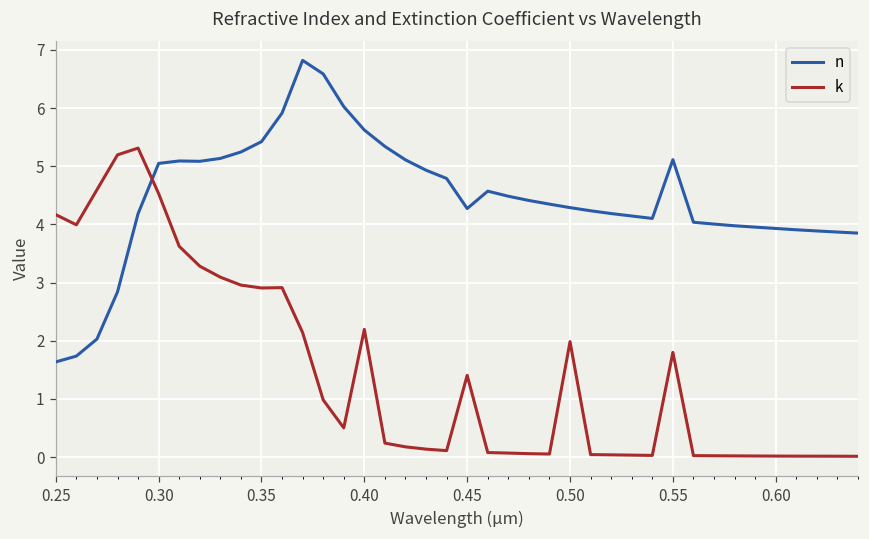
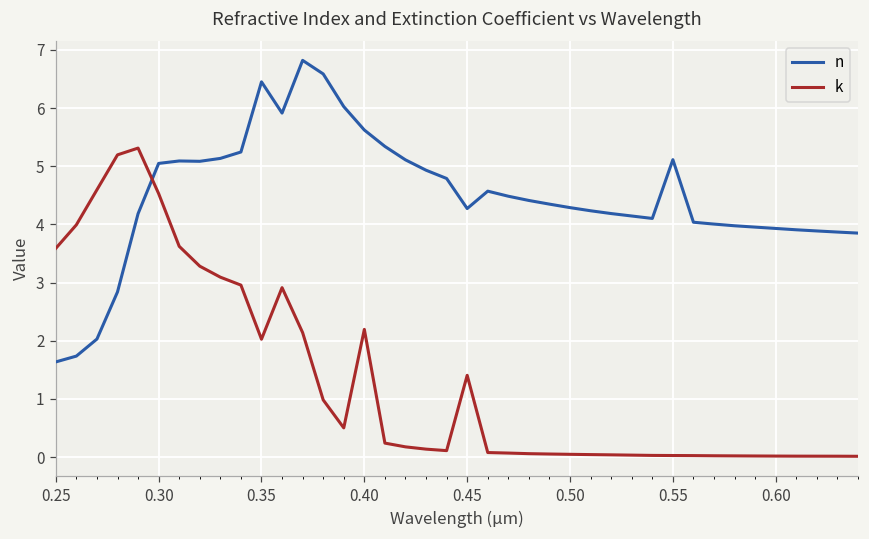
k, 0.25: 4.2 -> 3.6
n, 0.35: 5.4 -> 6.5
k, 0.35: 2.9 -> 2.0
k, 0.50: 2.0 -> 0.0
k, 0.55: 1.8 -> 0.0
